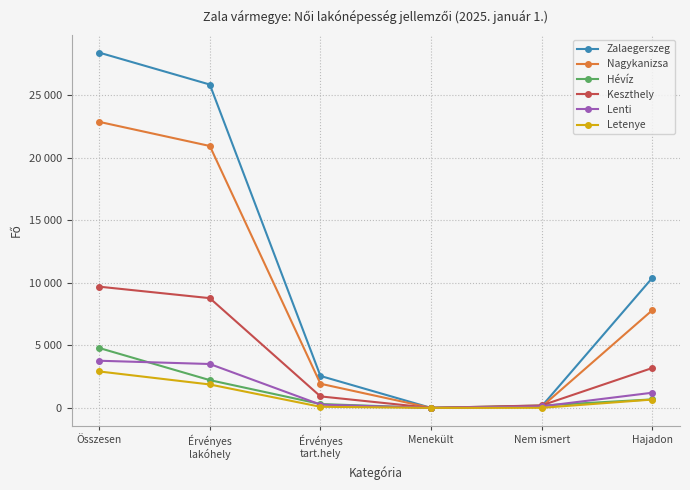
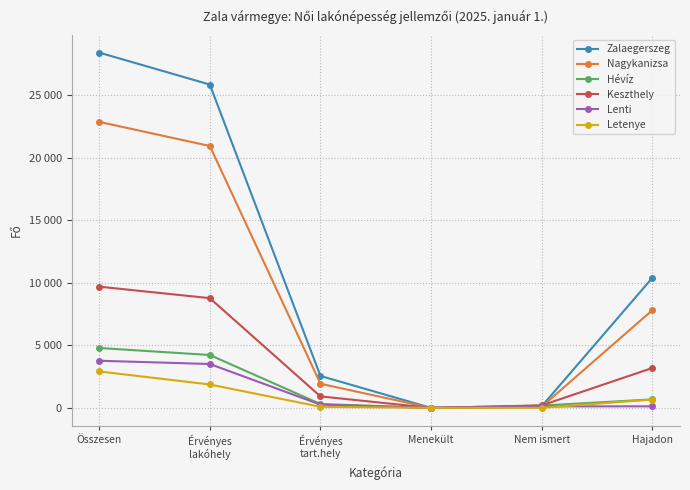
Hévíz, Érvényes lakóhely: 2200 -> 4200
Lenti, Hajadon: 1200 -> 100
